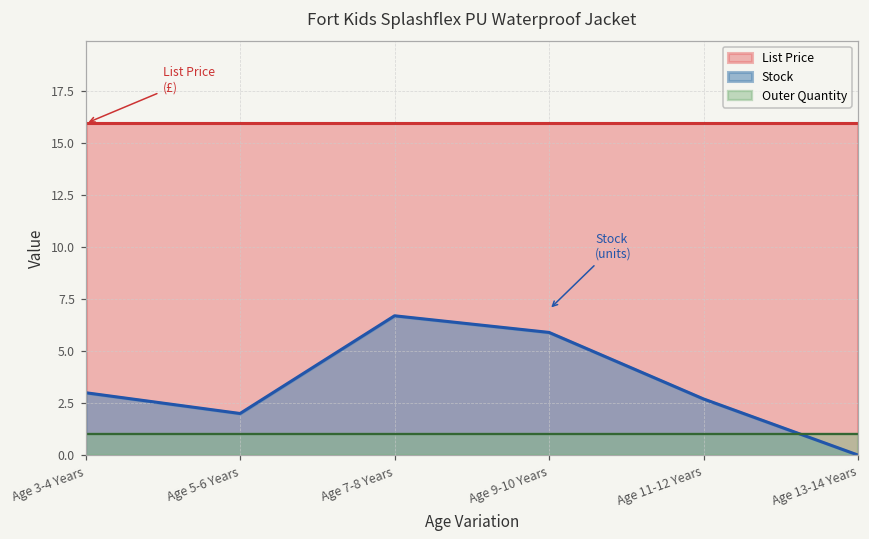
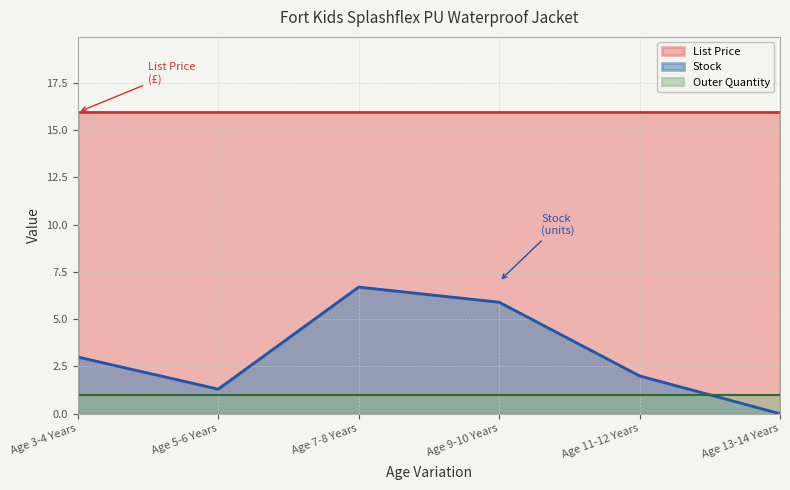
Stock, Age 5-6 Years: 2.0 -> 1.3
Stock, Age 11-12 Years: 2.7 -> 2.0
